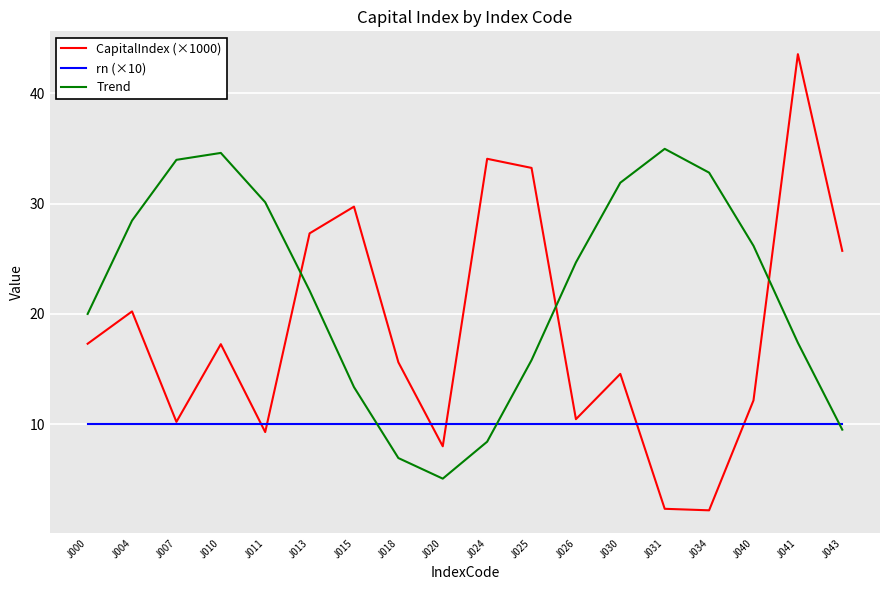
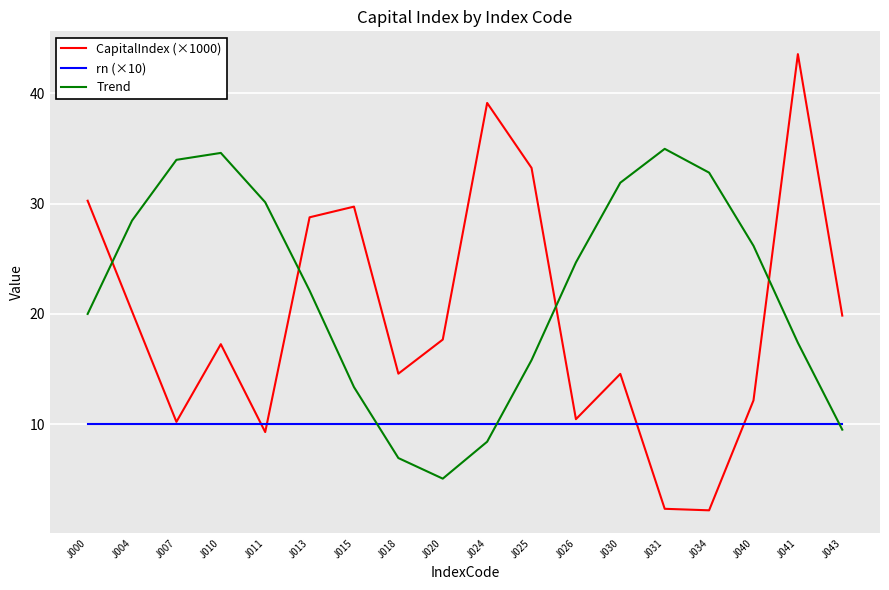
CapitalIndex (×1000), J000: 17.3 -> 30.3
CapitalIndex (×1000), J013: 27.3 -> 28.8
CapitalIndex (×1000), J018: 15.6 -> 14.6
CapitalIndex (×1000), J020: 8.0 -> 17.7
CapitalIndex (×1000), J024: 34.1 -> 39.1
CapitalIndex (×1000), J043: 25.7 -> 19.9
